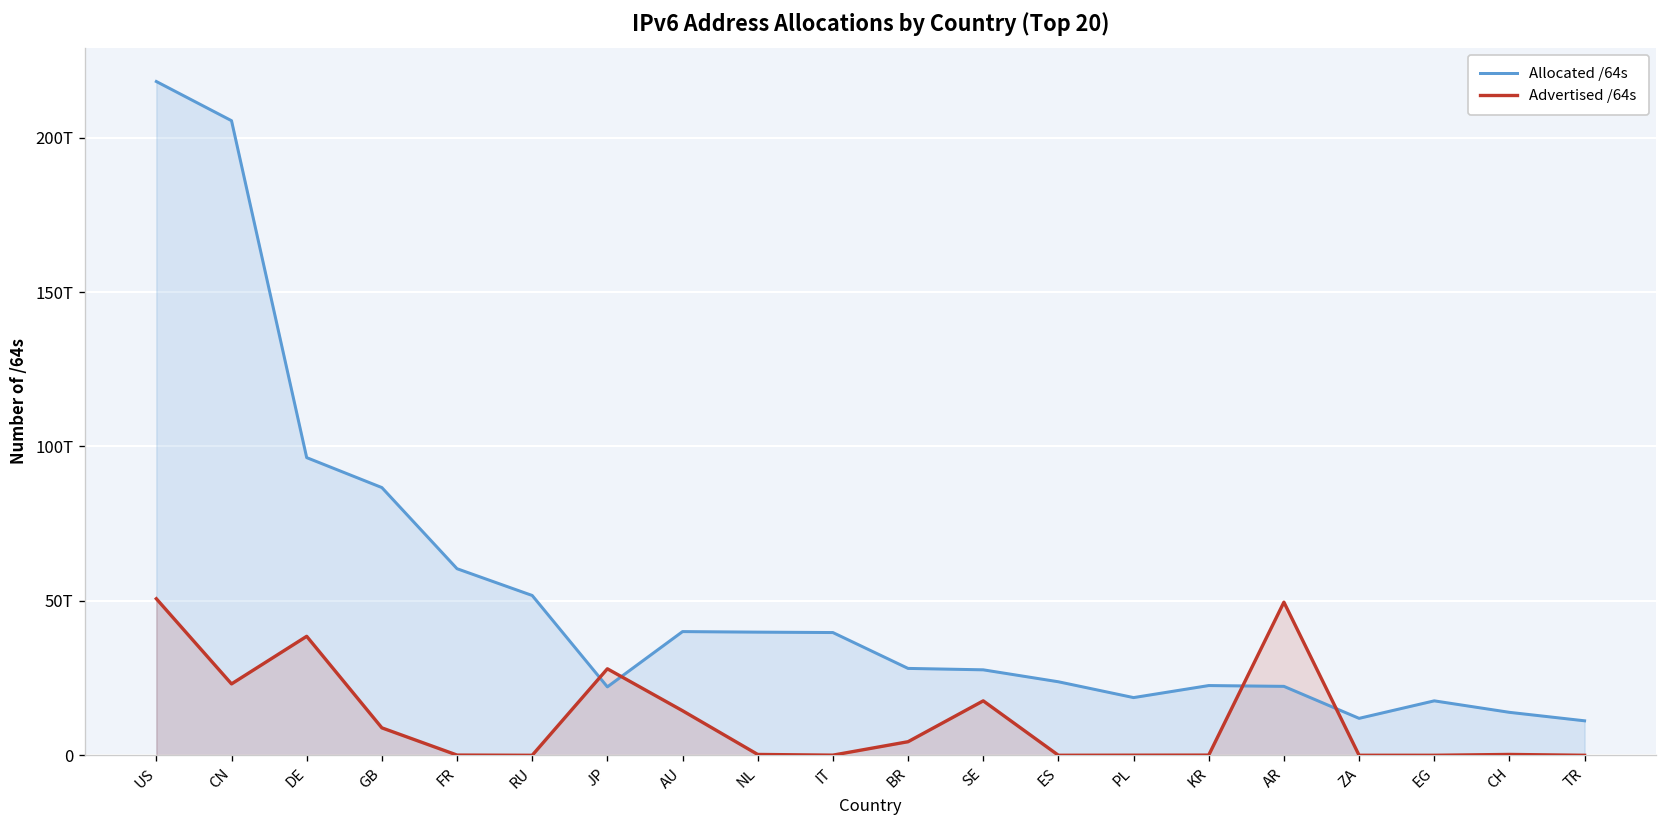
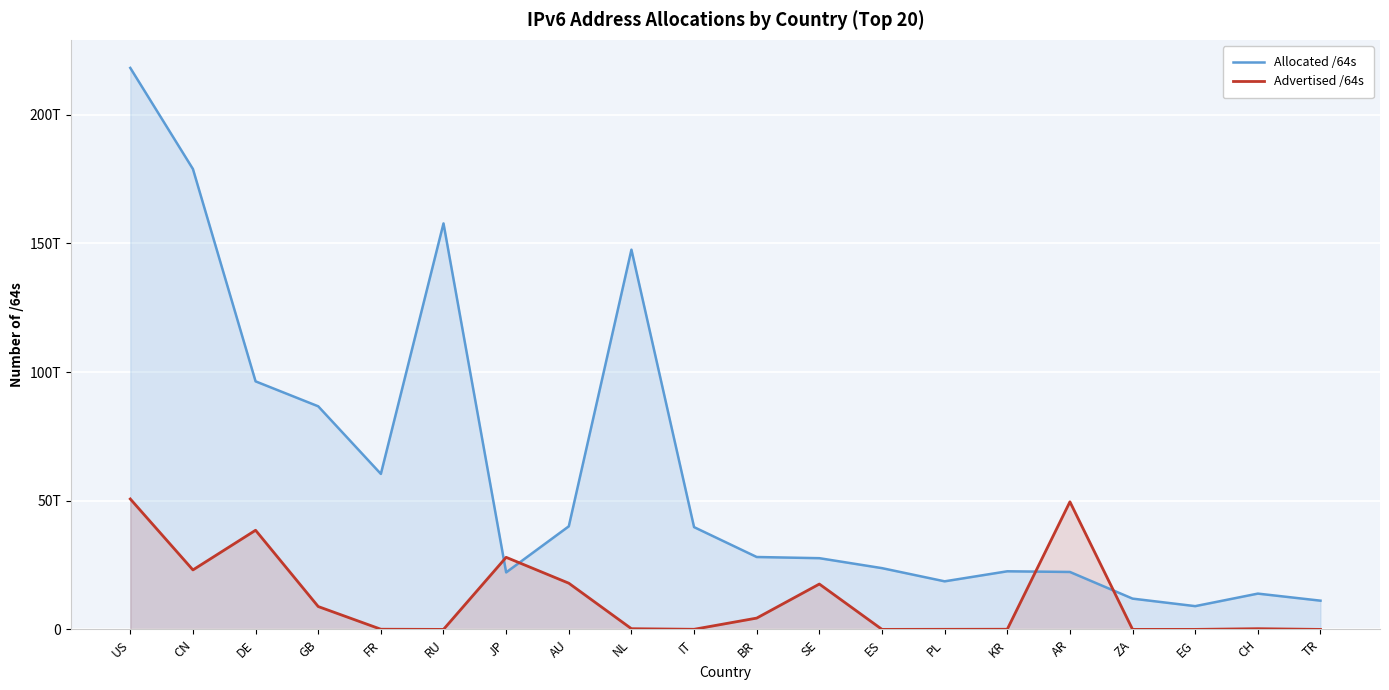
Allocated /64s, CN: 205T -> 179T
Allocated /64s, RU: 52T -> 158T
Advertised /64s, AU: 14T -> 18T
Allocated /64s, NL: 40T -> 148T
Allocated /64s, EG: 18T -> 9T
